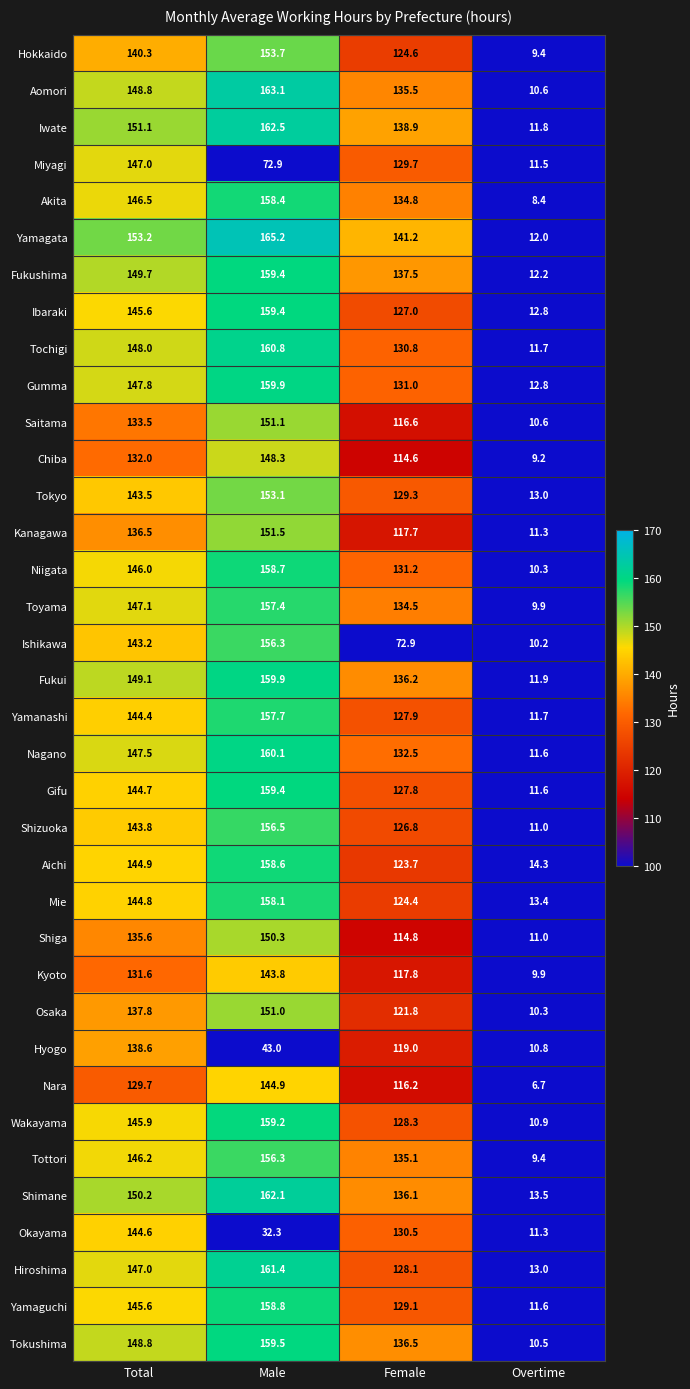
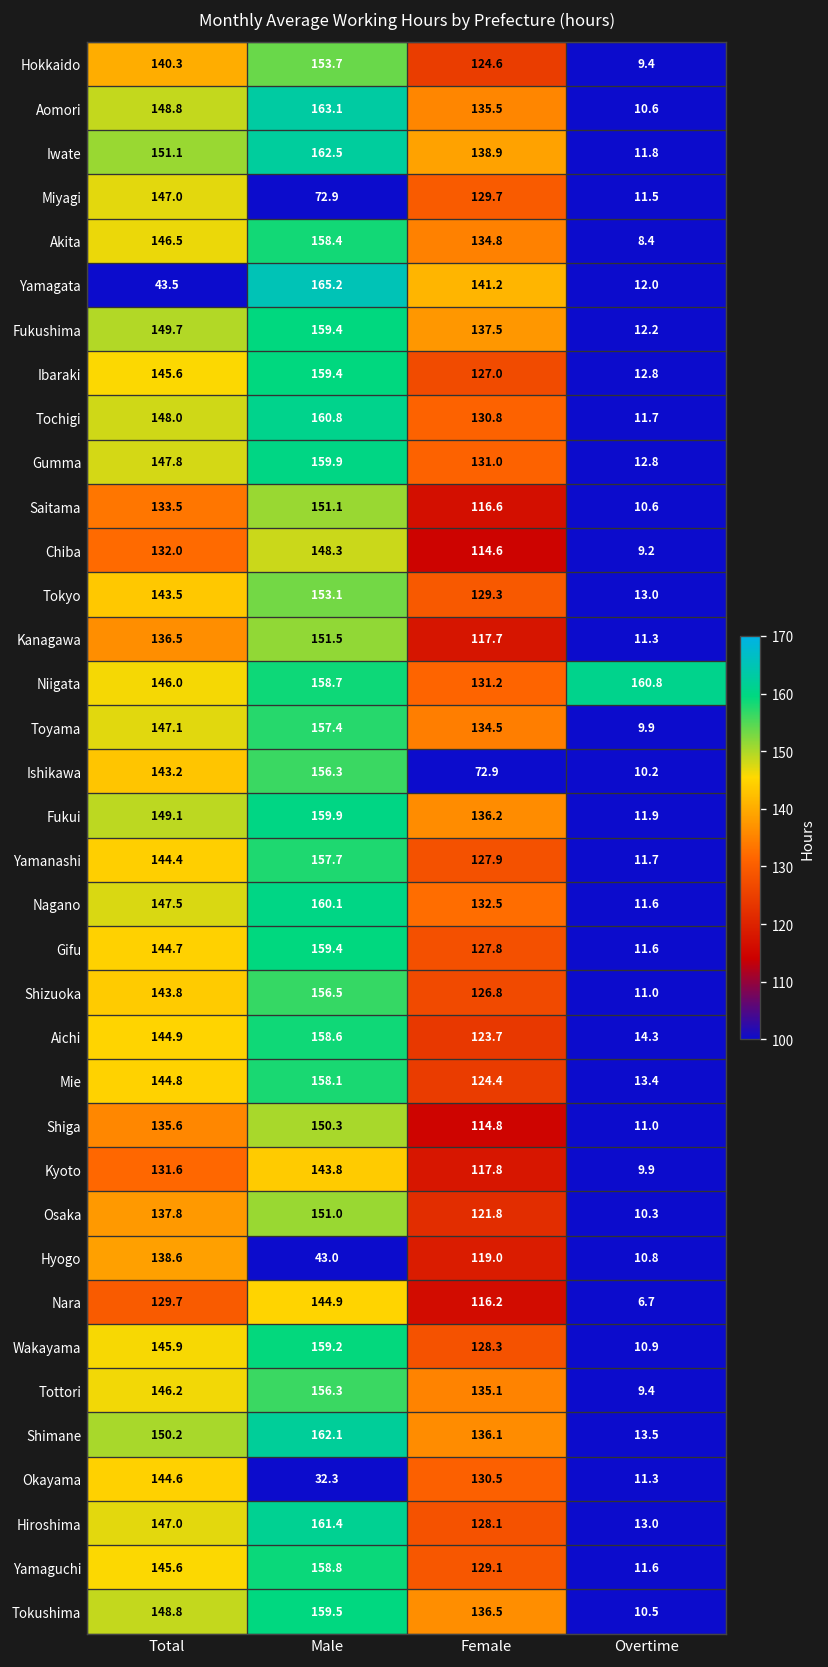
Yamagata, Total: 153.2 -> 43.5
Niigata, Overtime: 10.3 -> 160.8
